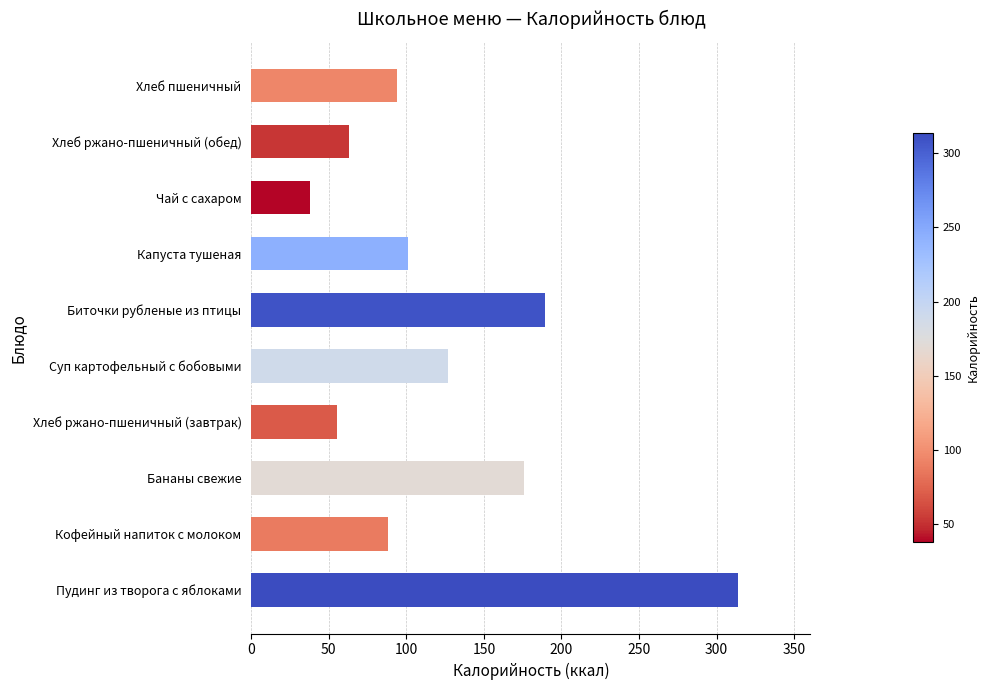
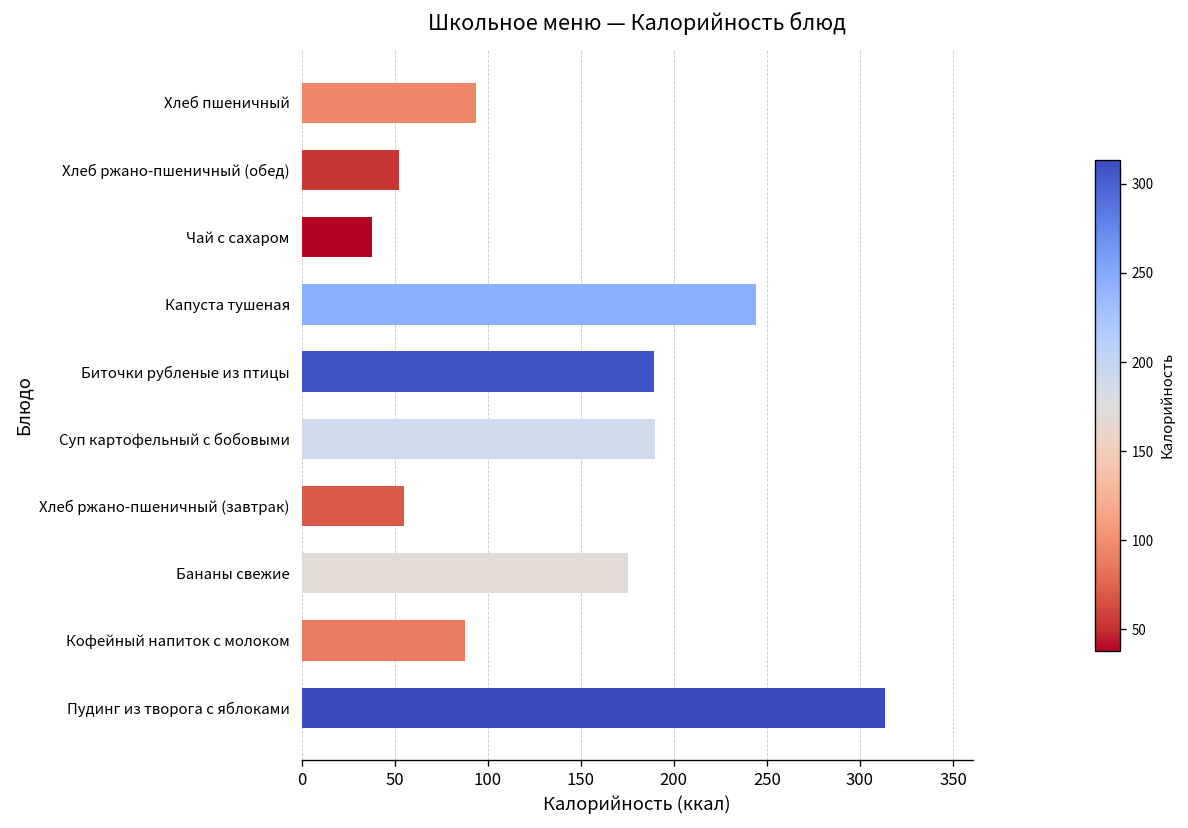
Хлеб ржано-пшеничный (обед): 63 -> 52
Капуста тушеная: 101 -> 244
Суп картофельный с бобовыми: 127 -> 190
